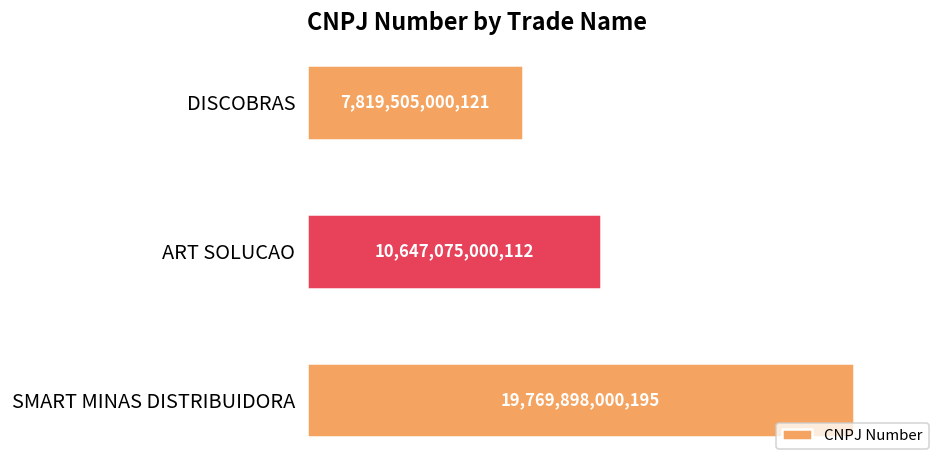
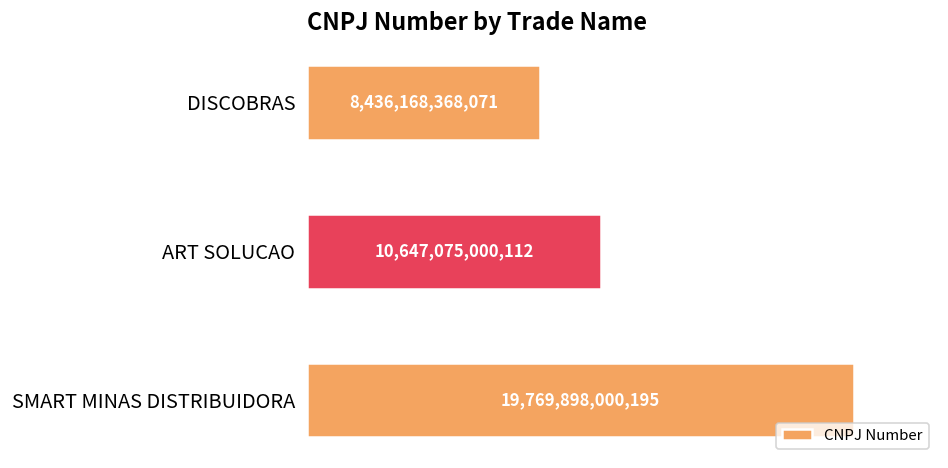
DISCOBRAS: 7,819,505,000,121 -> 8,436,168,368,071
